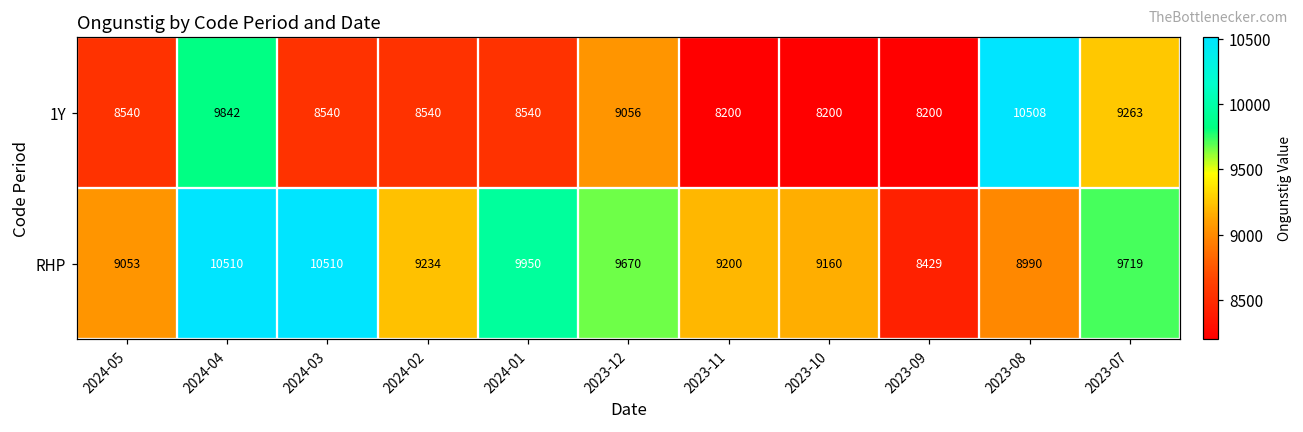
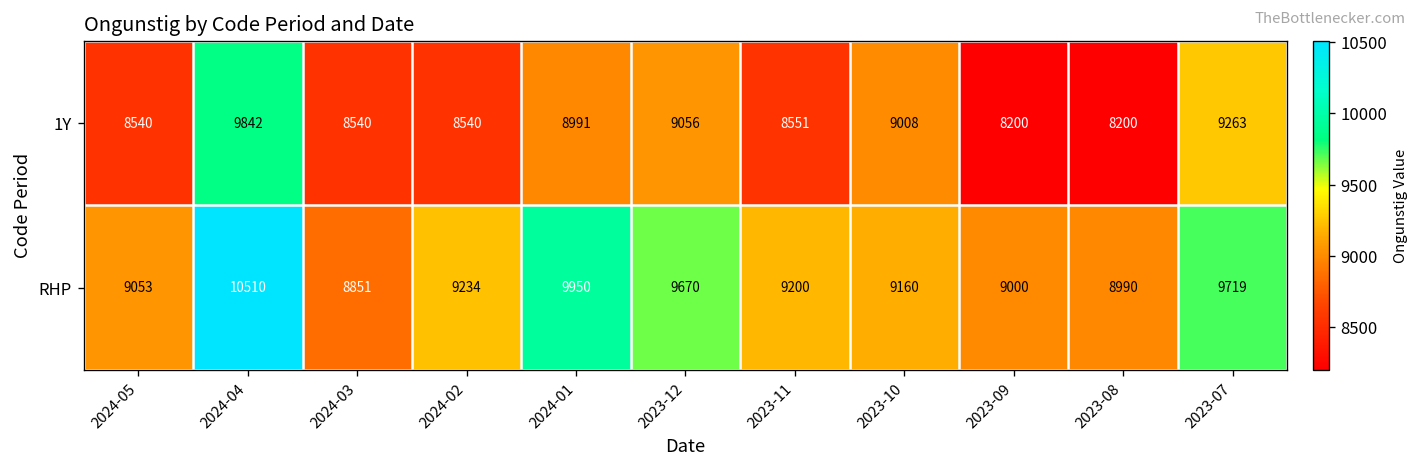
1Y, 2024-01: 8540 -> 8991
1Y, 2023-11: 8200 -> 8551
1Y, 2023-10: 8200 -> 9008
1Y, 2023-08: 10508 -> 8200
RHP, 2024-03: 10510 -> 8851
RHP, 2023-09: 8429 -> 9000
